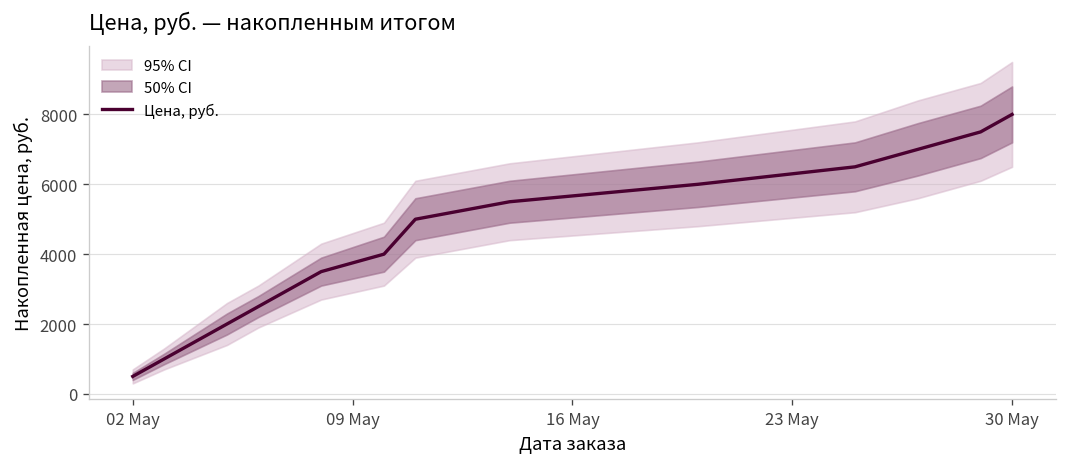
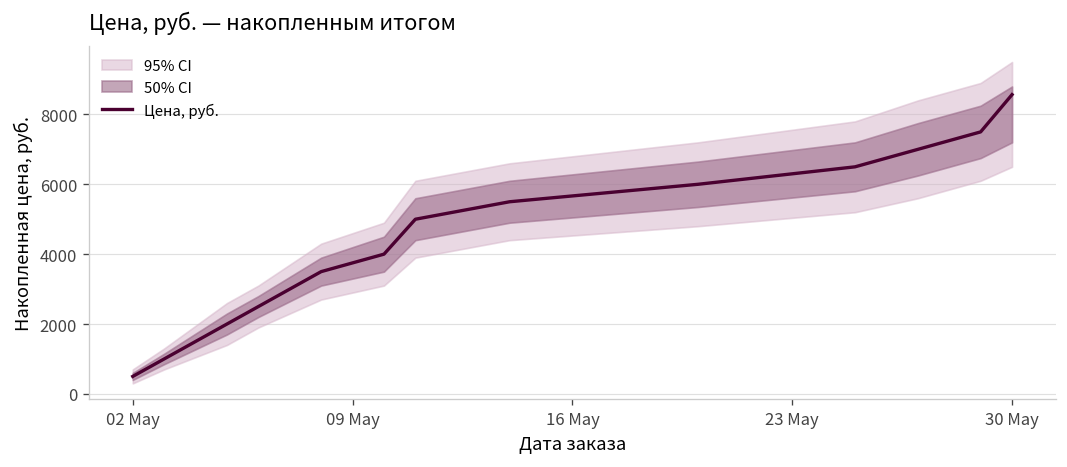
Цена, руб., 30 May: 8000 -> 8600
